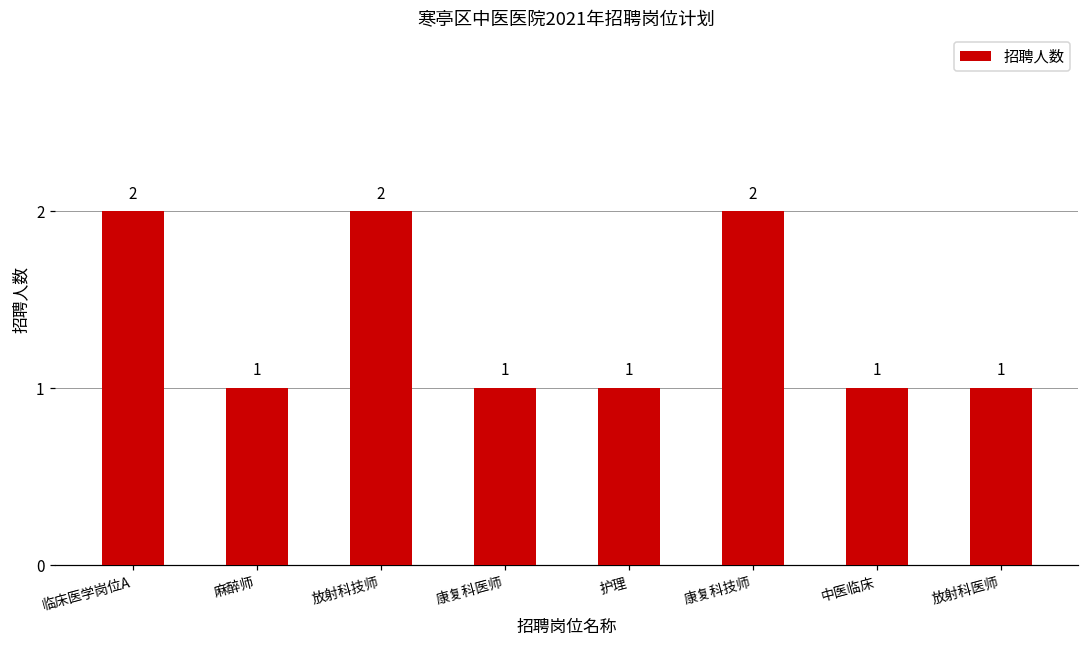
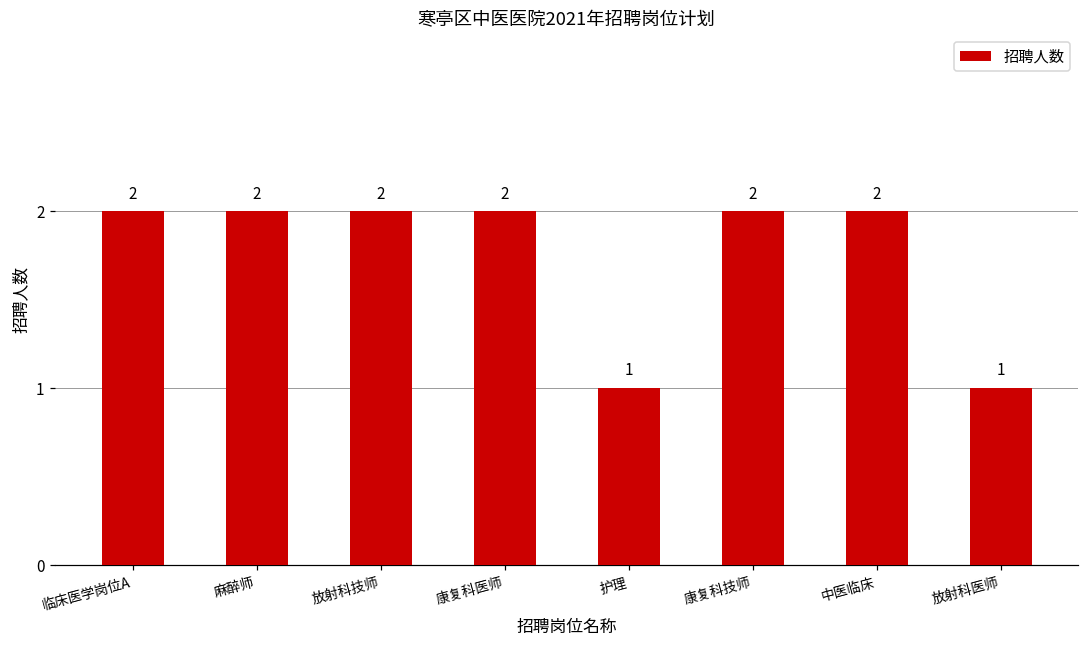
麻醉师: 1 -> 2
康复科医师: 1 -> 2
中医临床: 1 -> 2
